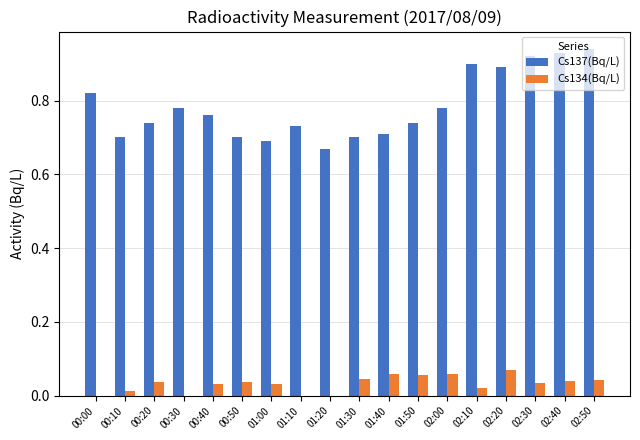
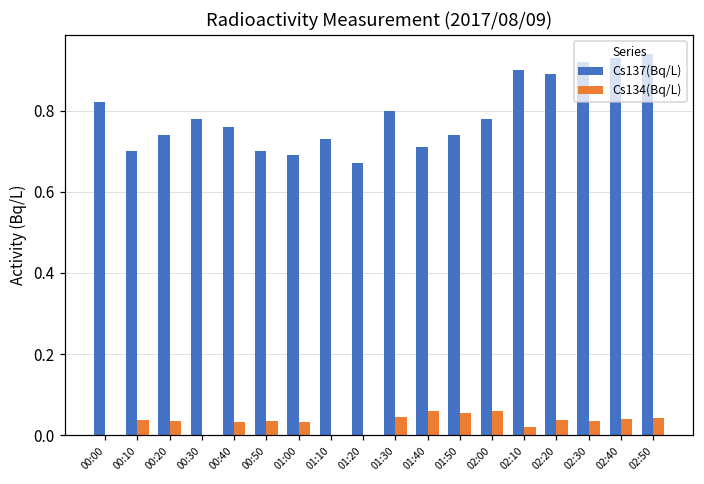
Cs134(Bq/L), 00:10: 0.01 -> 0.04
Cs137(Bq/L), 01:30: 0.7 -> 0.8
Cs134(Bq/L), 02:20: 0.07 -> 0.04
